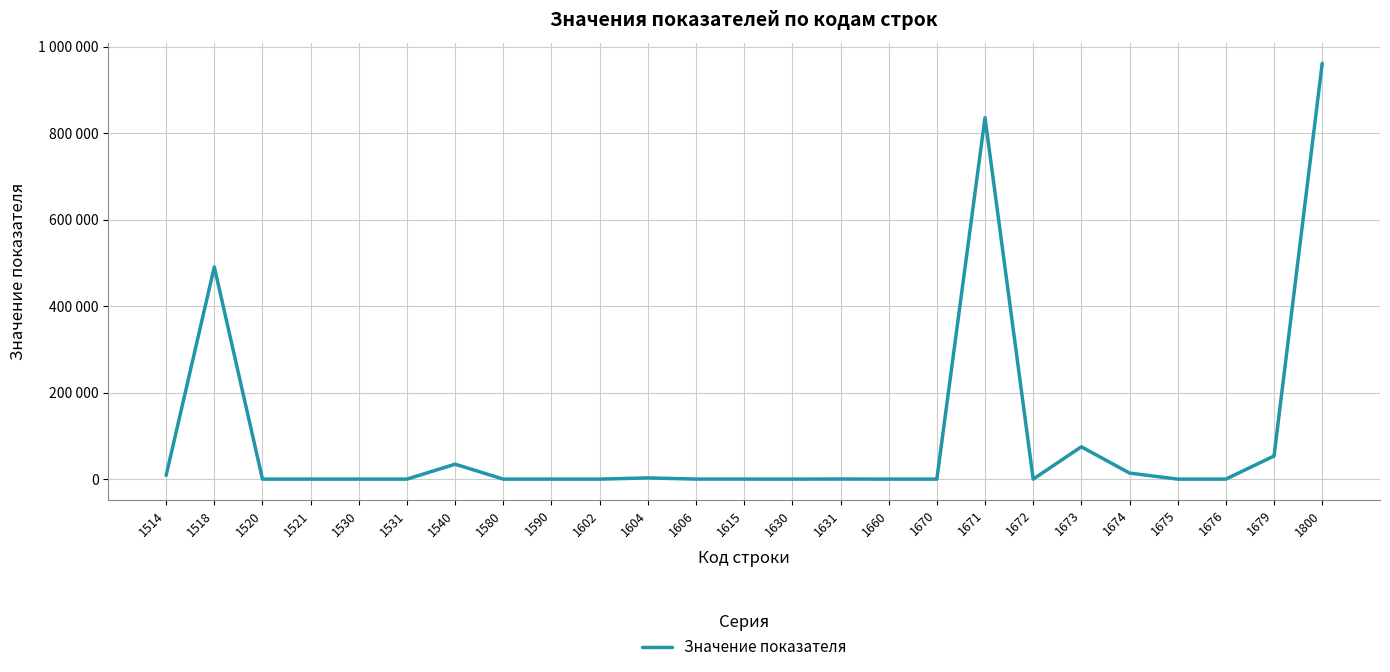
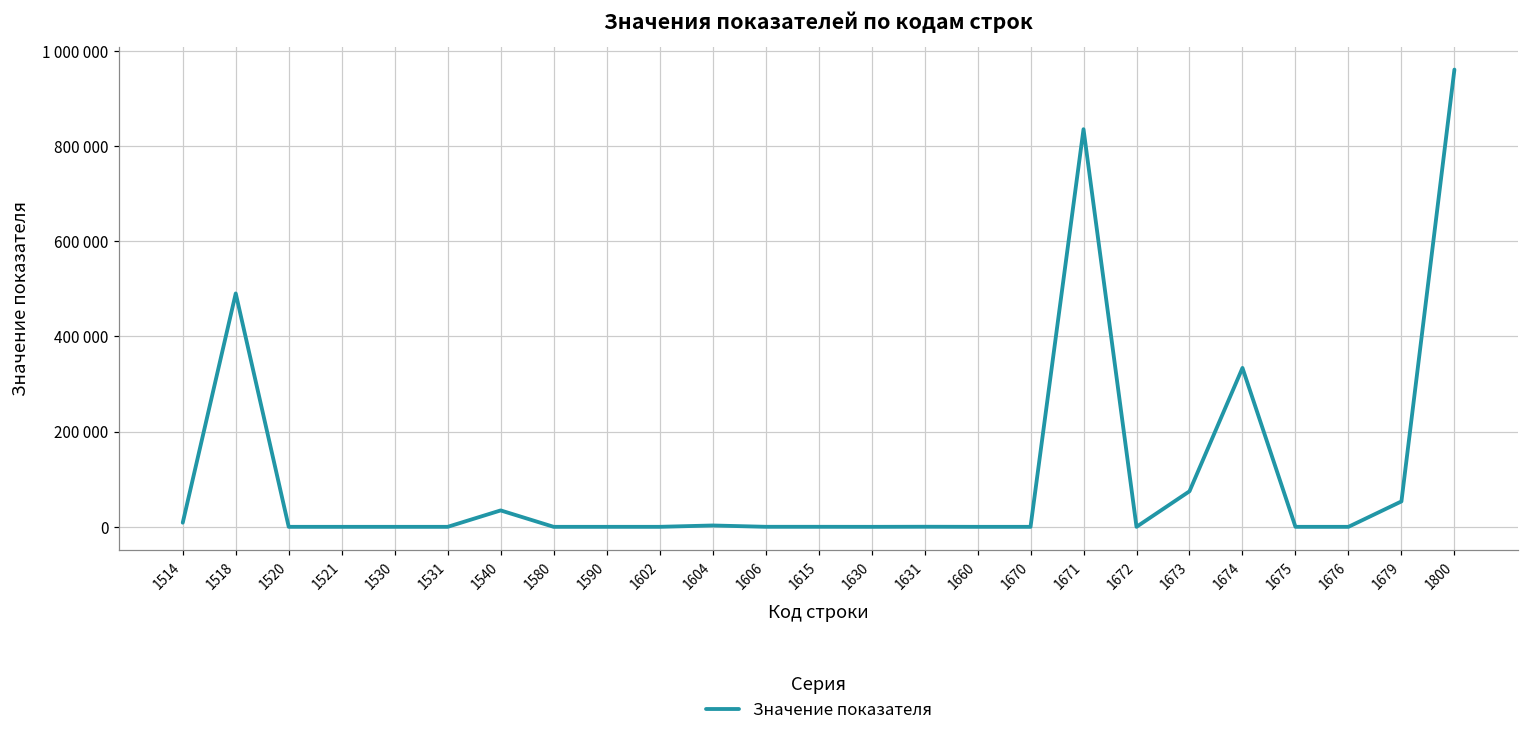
1674: 10000 -> 330000
